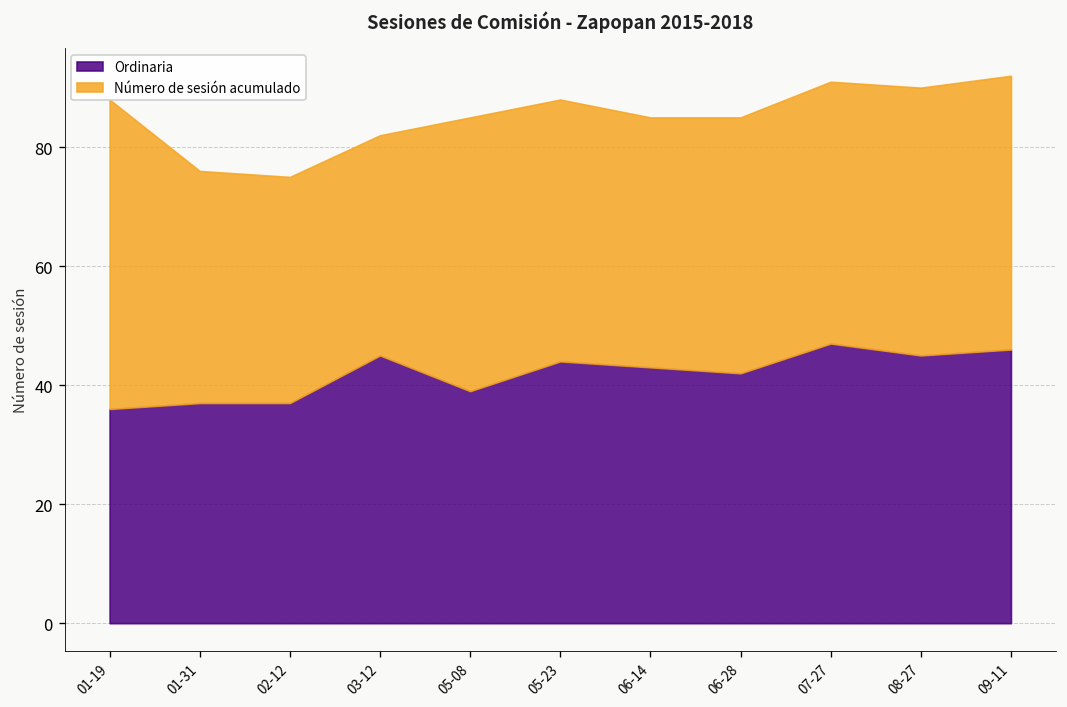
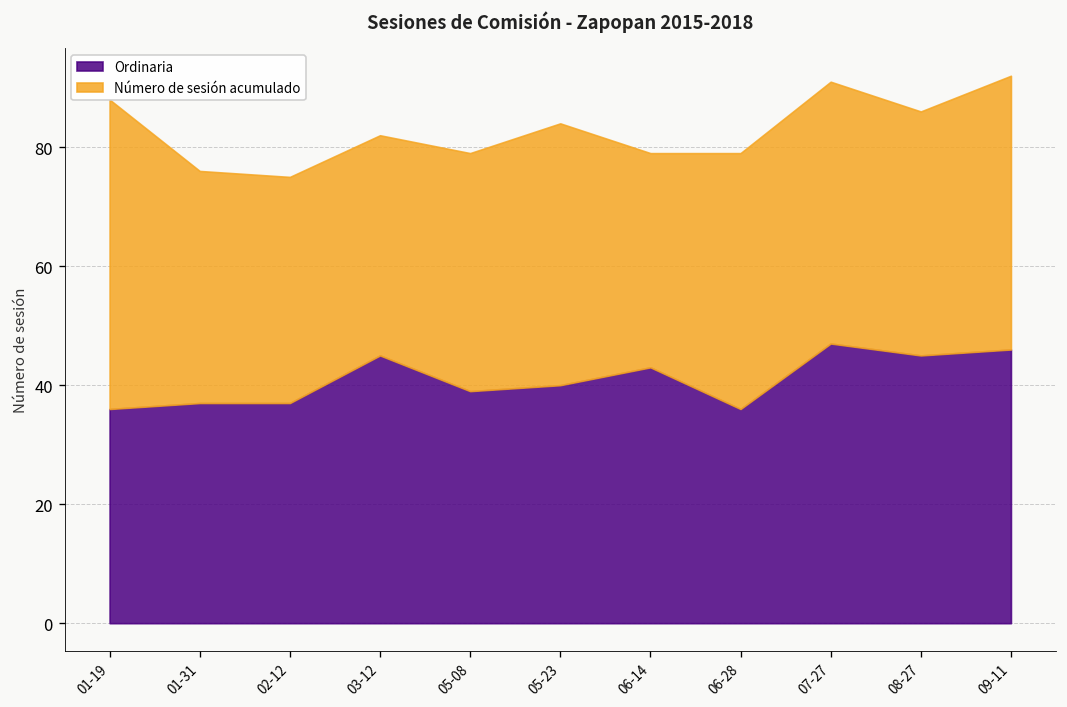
Número de sesión acumulado, 05-08: 46 -> 40
Ordinaria, 05-23: 44 -> 40
Número de sesión acumulado, 06-14: 42 -> 36
Ordinaria, 06-28: 42 -> 36
Número de sesión acumulado, 08-27: 45 -> 41
